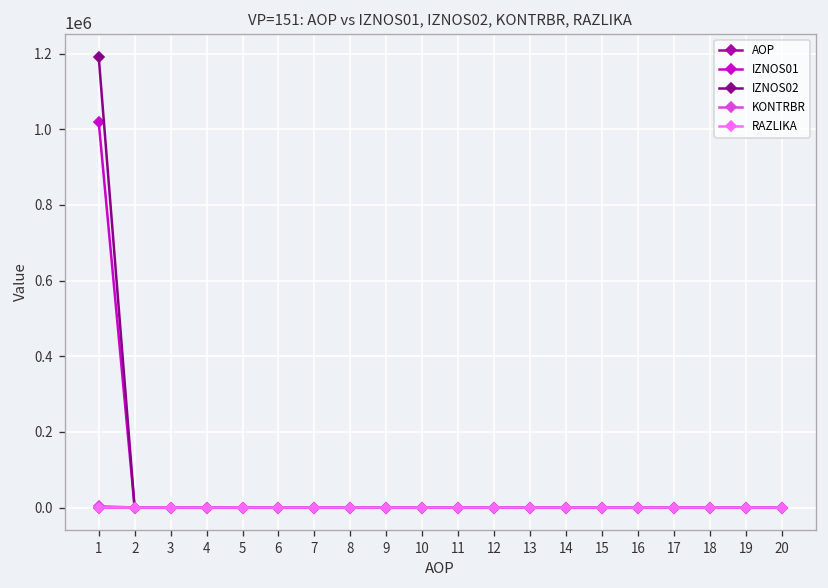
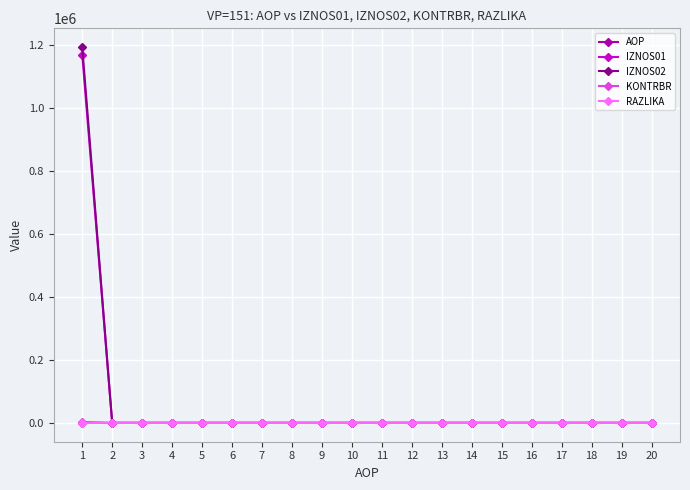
IZNOS01, 1: 1020000 -> 1170000
